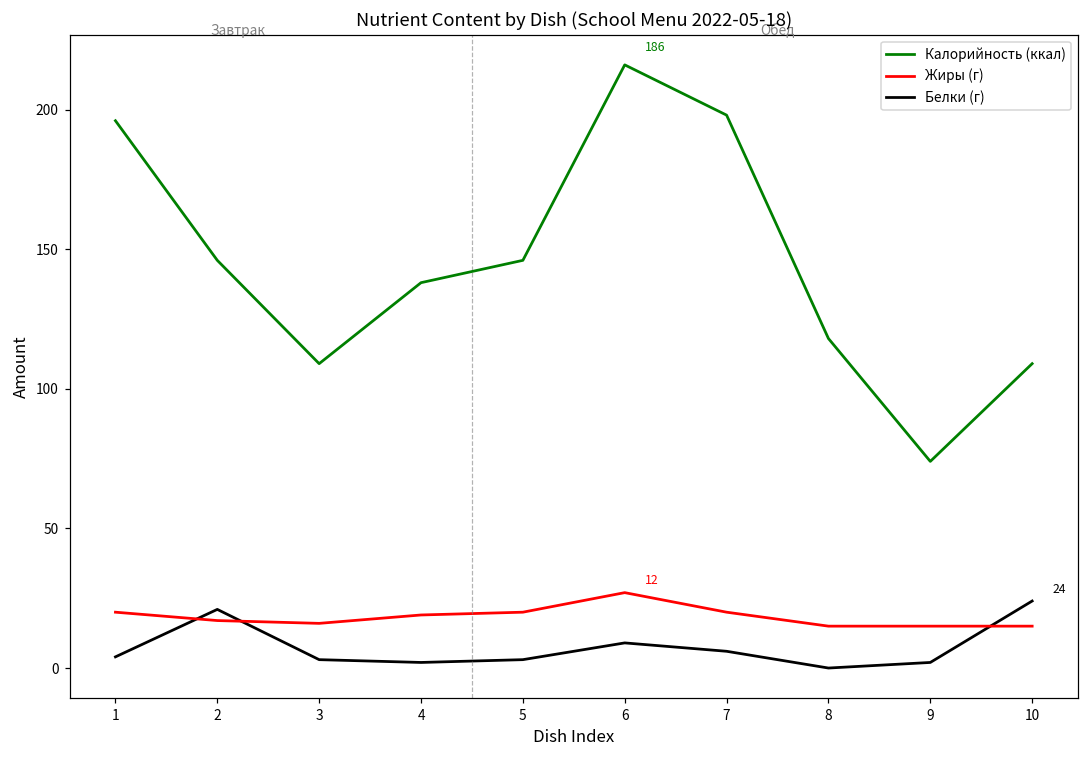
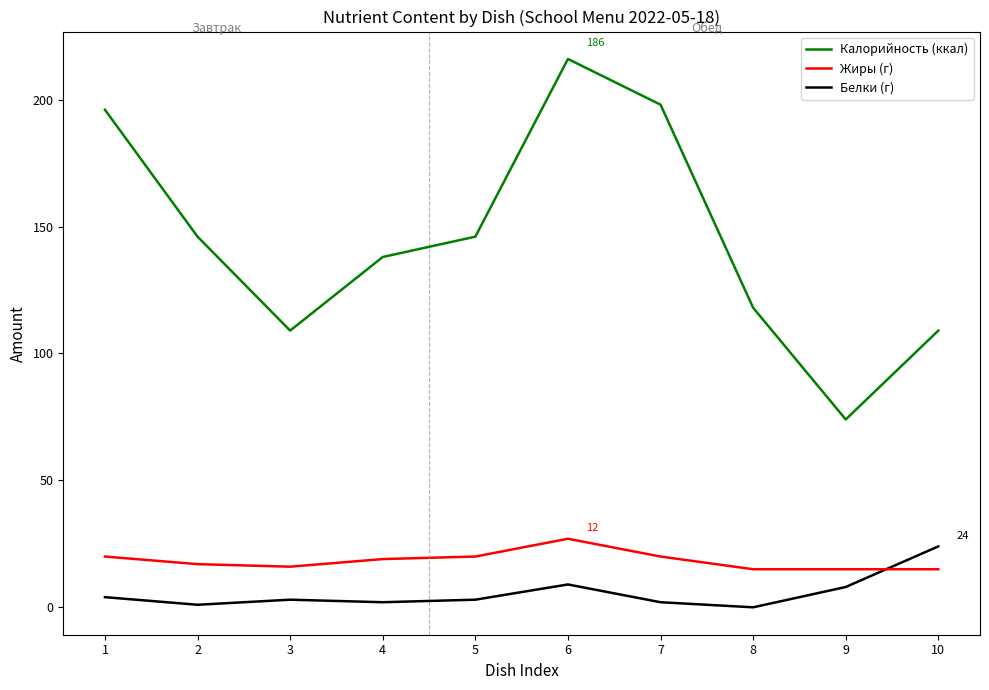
Белки (г), 2: 21 -> 1
Белки (г), 7: 6 -> 2
Белки (г), 9: 2 -> 8
